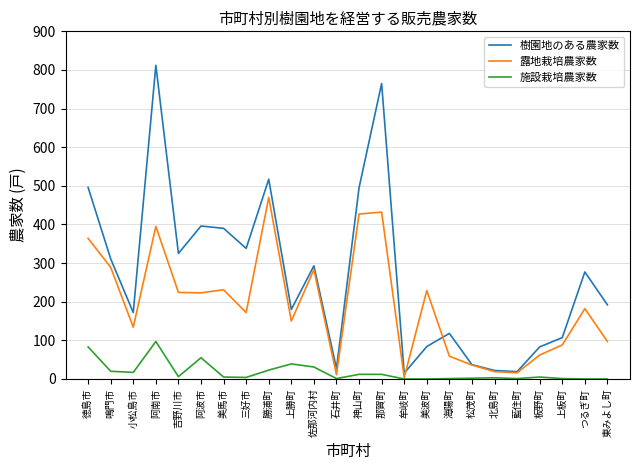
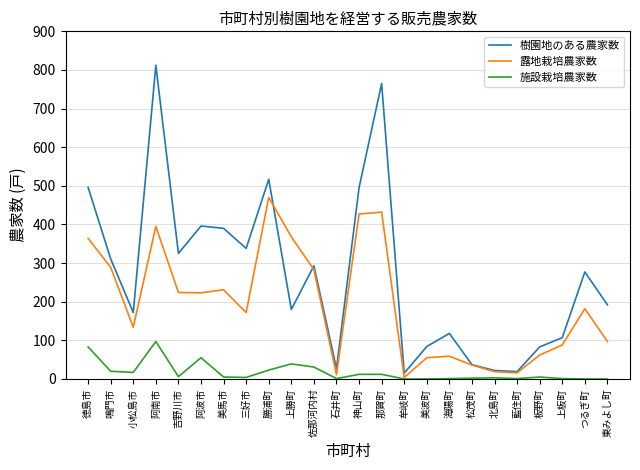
露地栽培農家数, 上勝町: 150 -> 370
露地栽培農家数, 美波町: 230 -> 60
